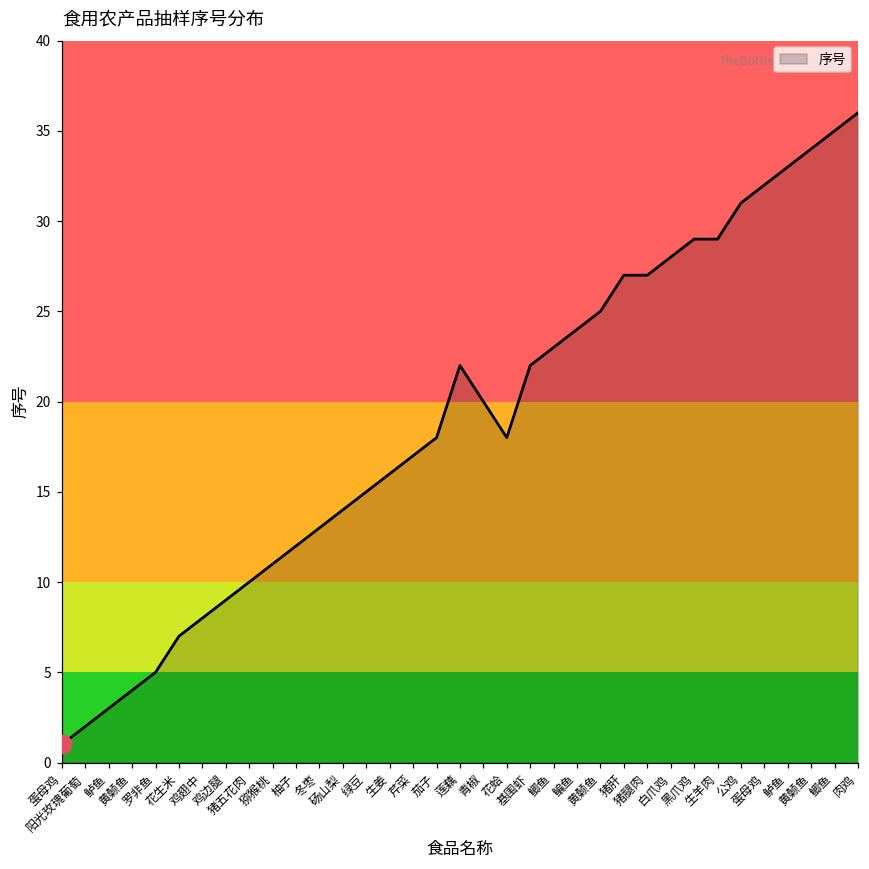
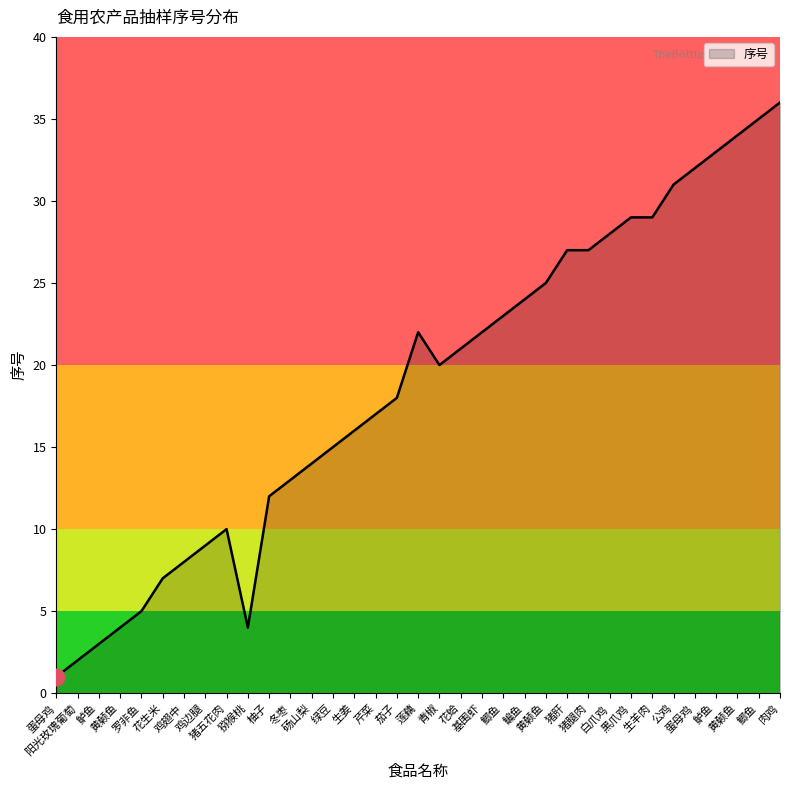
序号, 猕猴桃: 11 -> 4
序号, 花蛤: 18 -> 21
